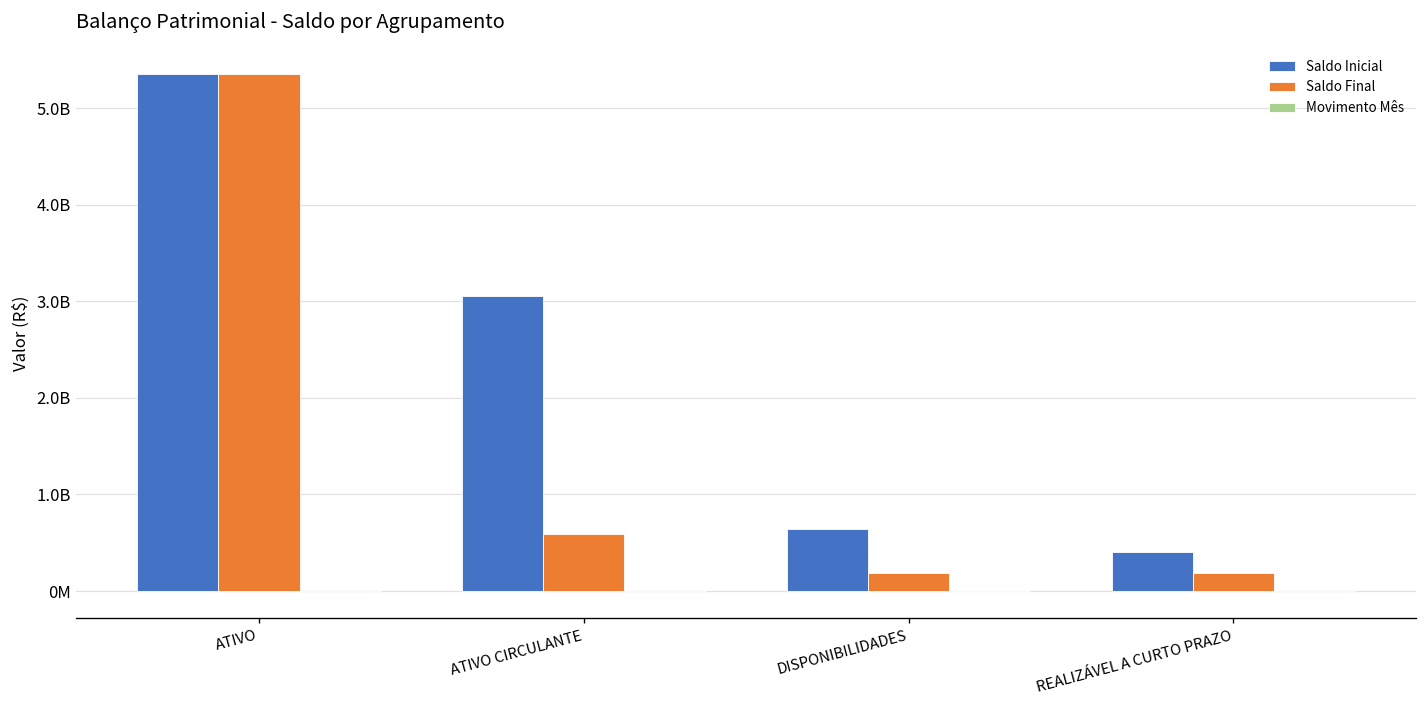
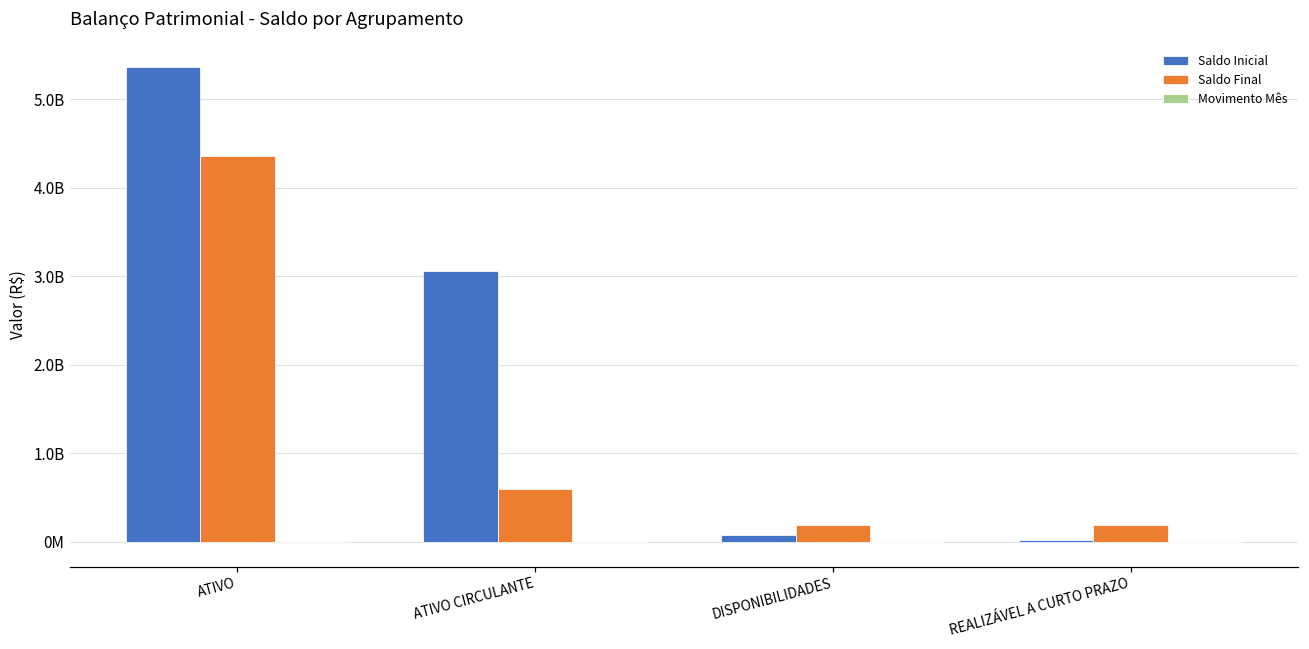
Saldo Final, ATIVO: 5300000000 -> 4400000000
Saldo Inicial, DISPONIBILIDADES: 600000000 -> 100000000
Saldo Inicial, REALIZÁVEL A CURTO PRAZO: 400000000 -> 0
